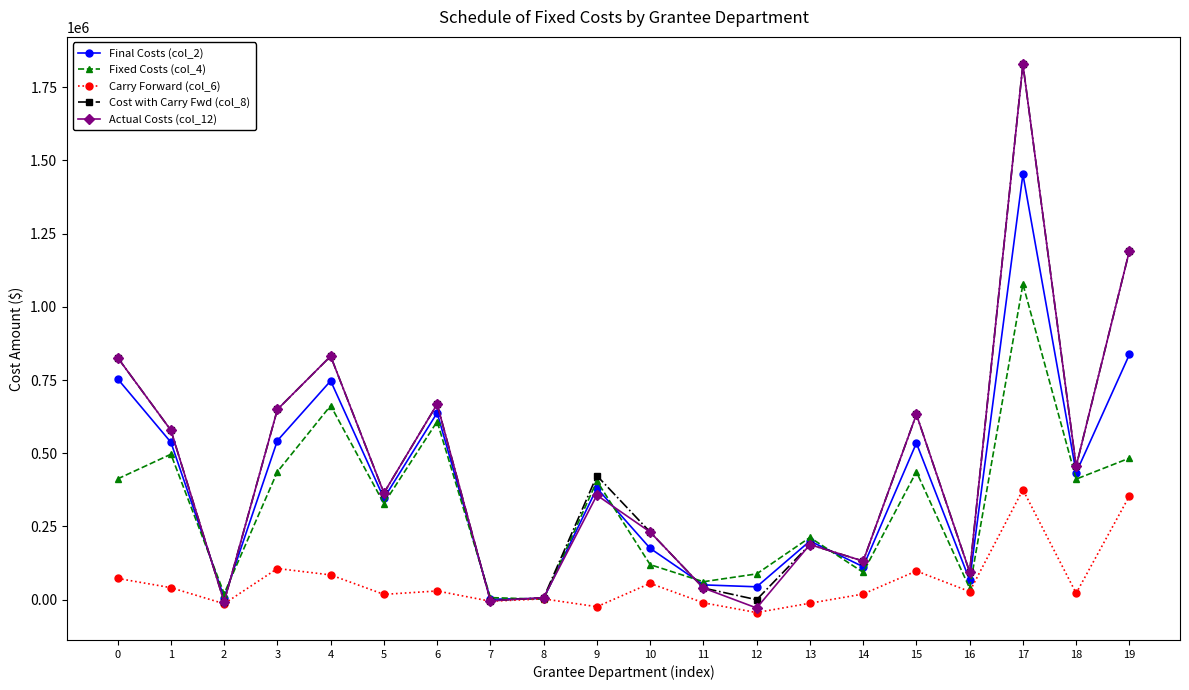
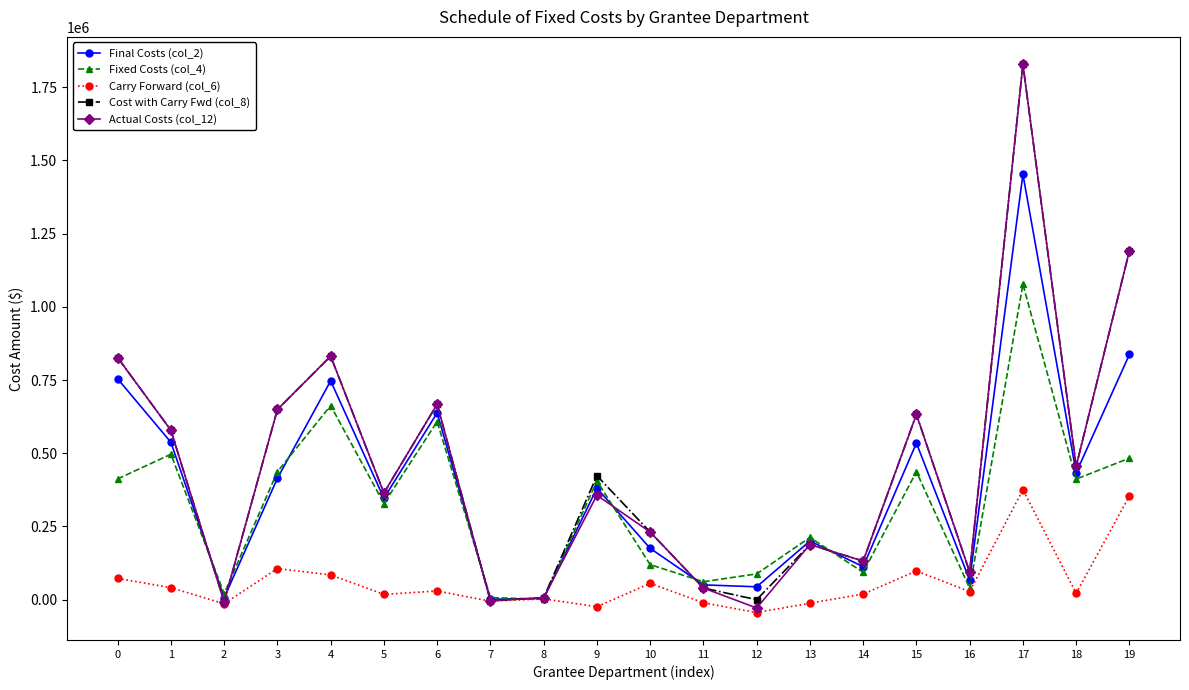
Final Costs (col_2), 3: 540000 -> 410000
